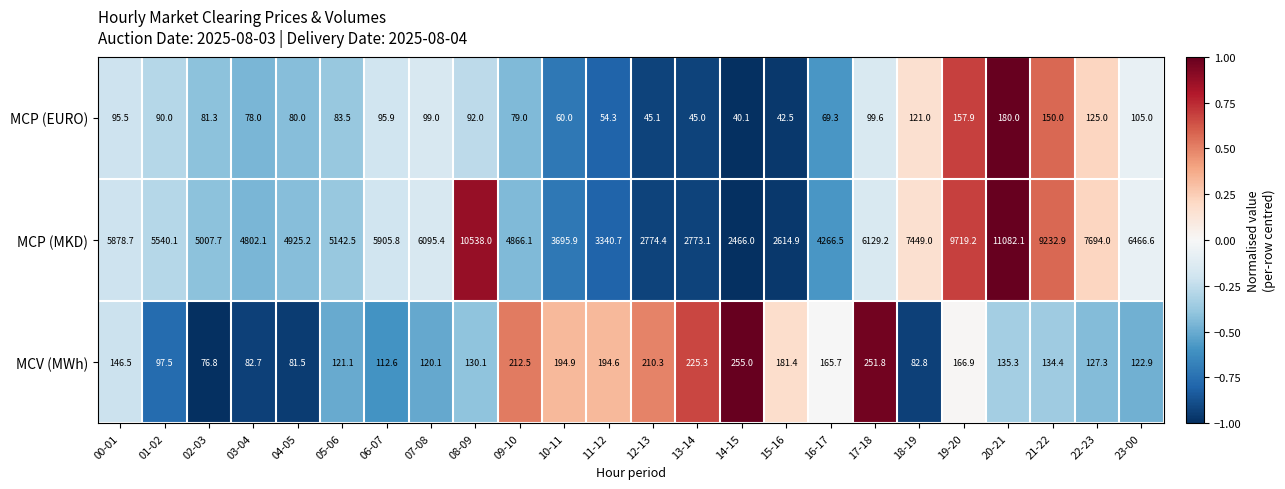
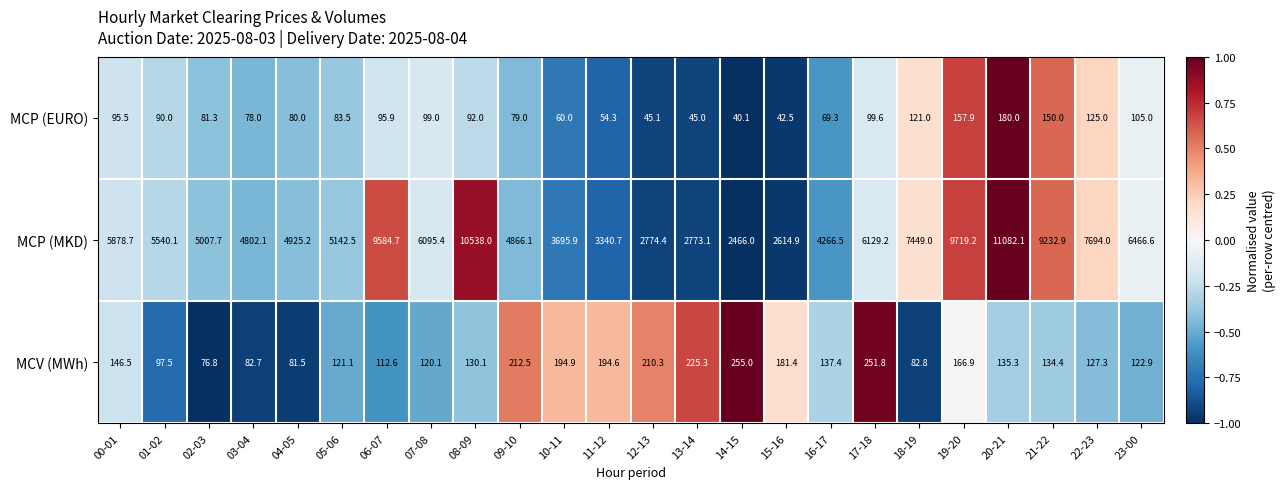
MCP (MKD), 06-07: 5905.8 -> 9584.7
MCV (MWh), 16-17: 165.7 -> 137.4
